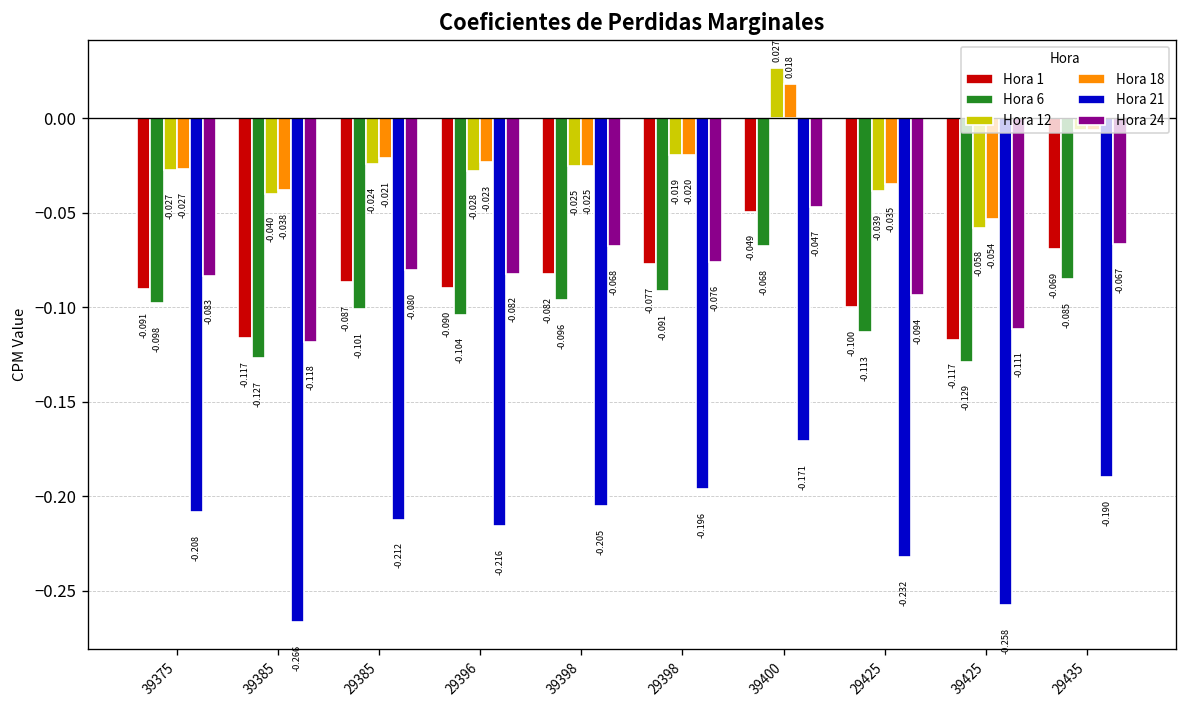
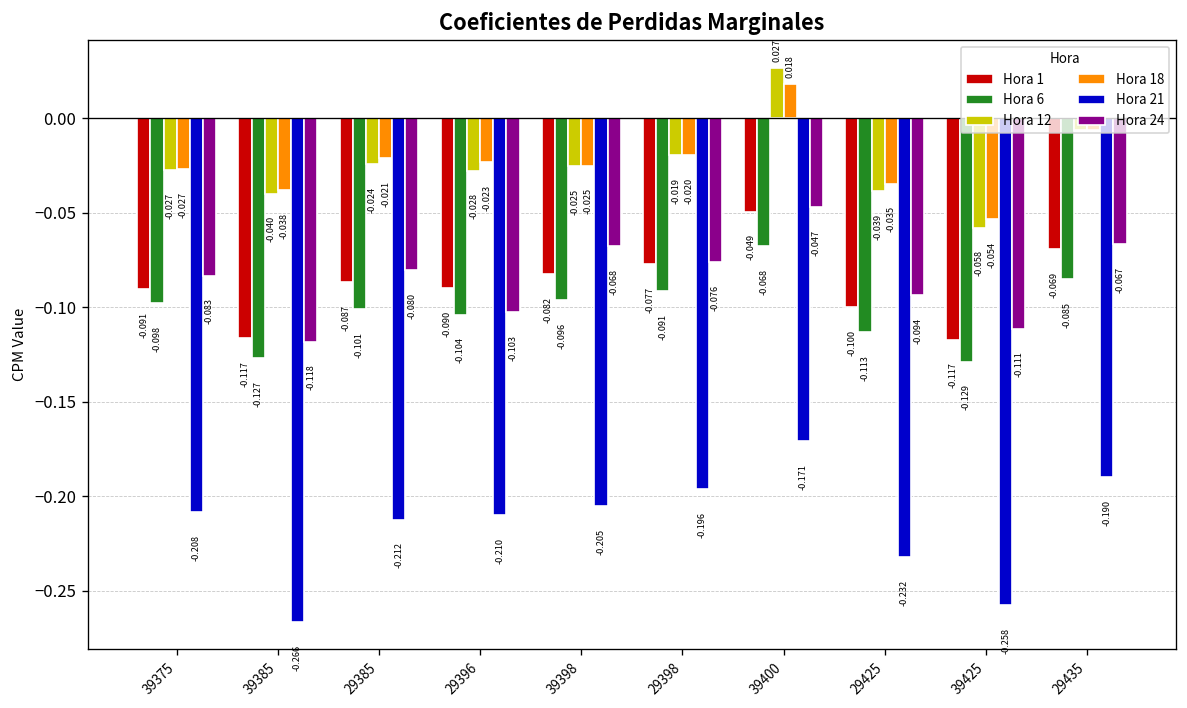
Hora 21, 29396: -0.216 -> -0.210
Hora 24, 29396: -0.082 -> -0.103
